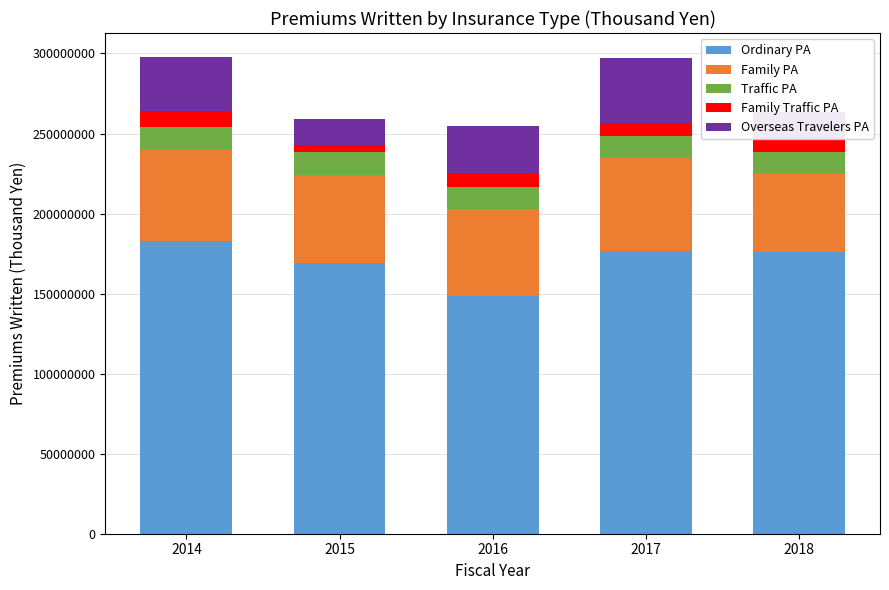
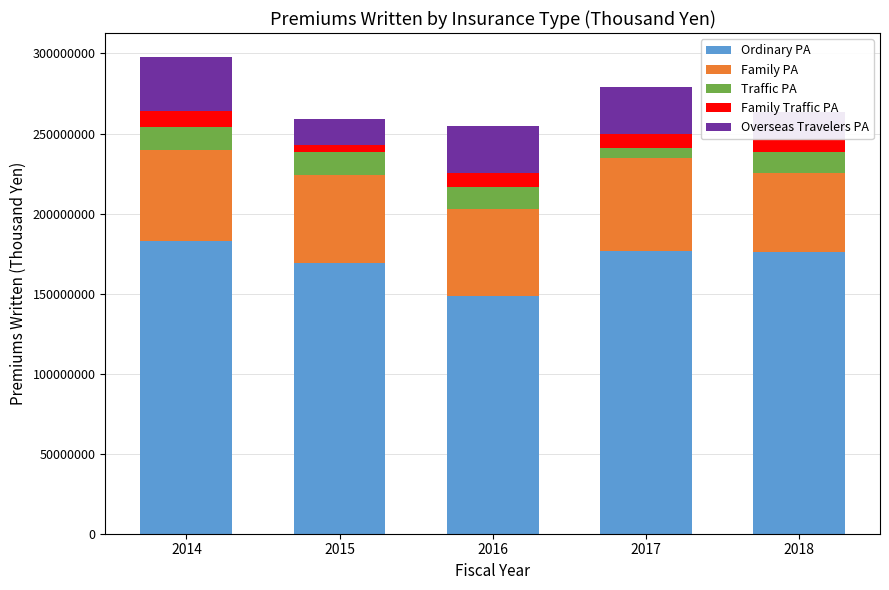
Traffic PA, 2017: 13000000 -> 6000000
Overseas Travelers PA, 2017: 41000000 -> 29000000
